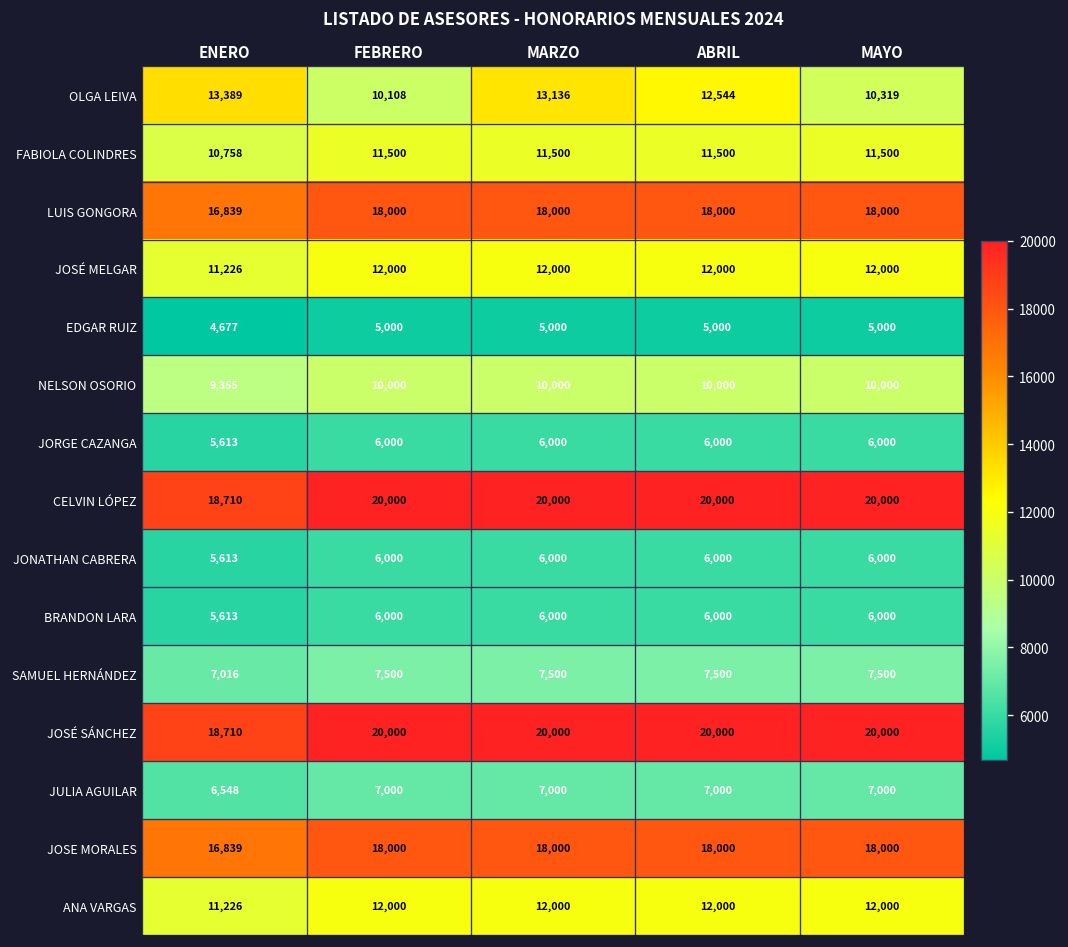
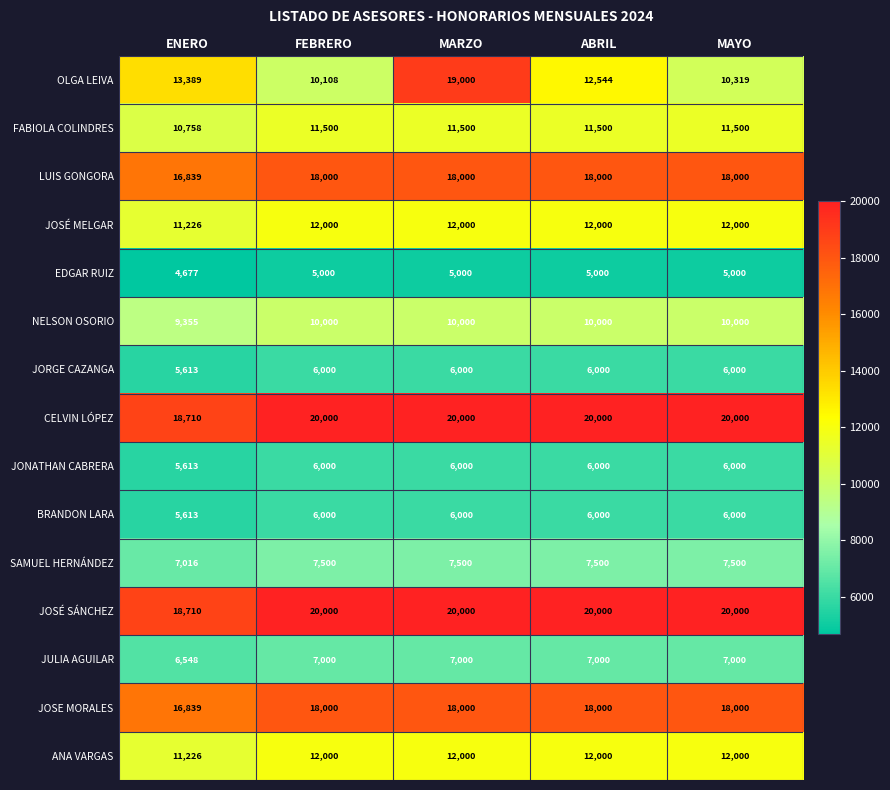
OLGA LEIVA, MARZO: 13,136 -> 19,000
